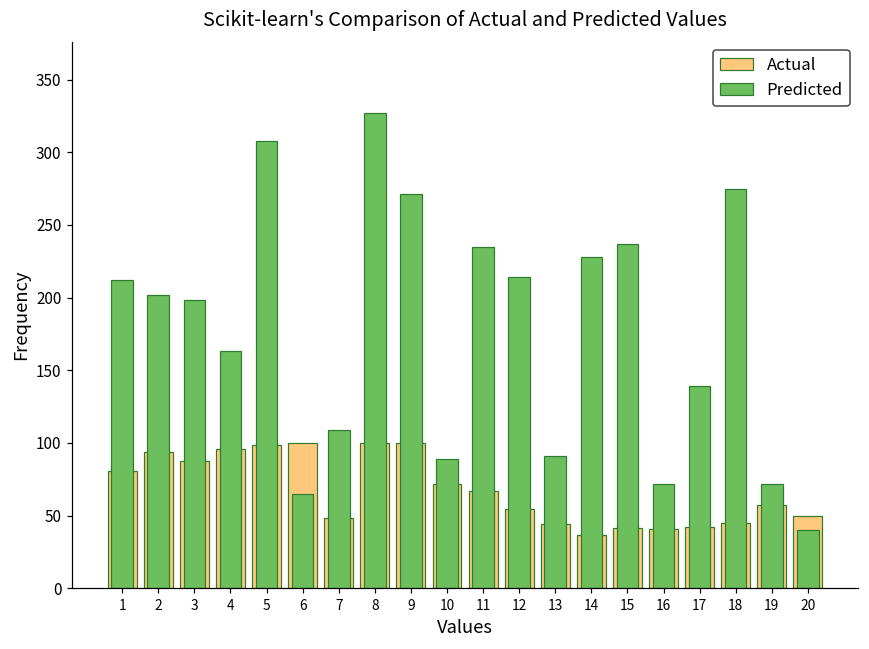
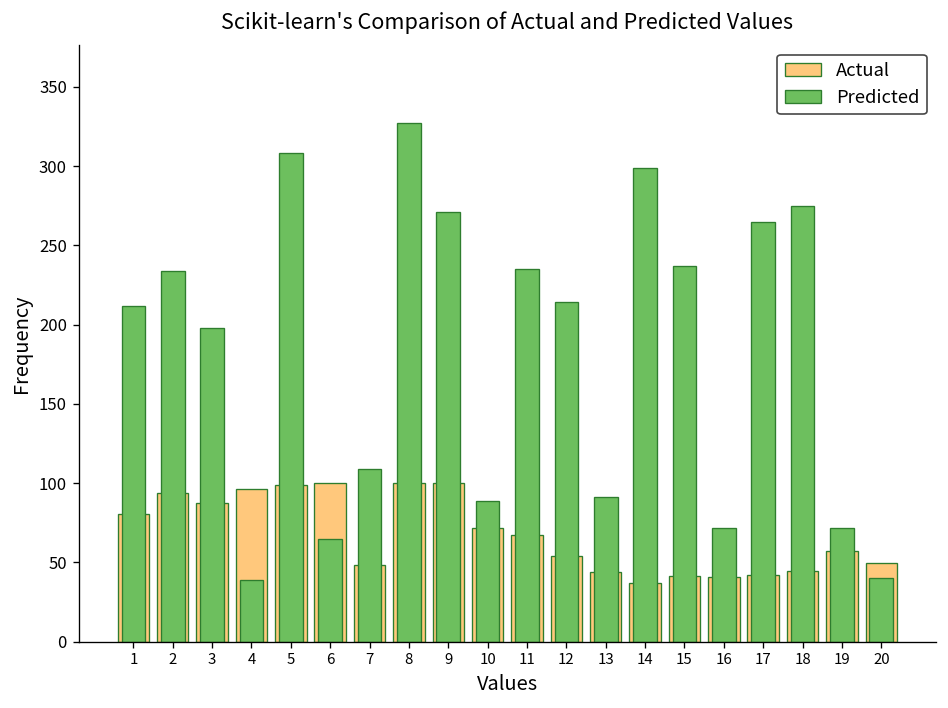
Predicted, 2: 202 -> 234
Predicted, 4: 163 -> 39
Predicted, 14: 228 -> 299
Predicted, 17: 139 -> 265
